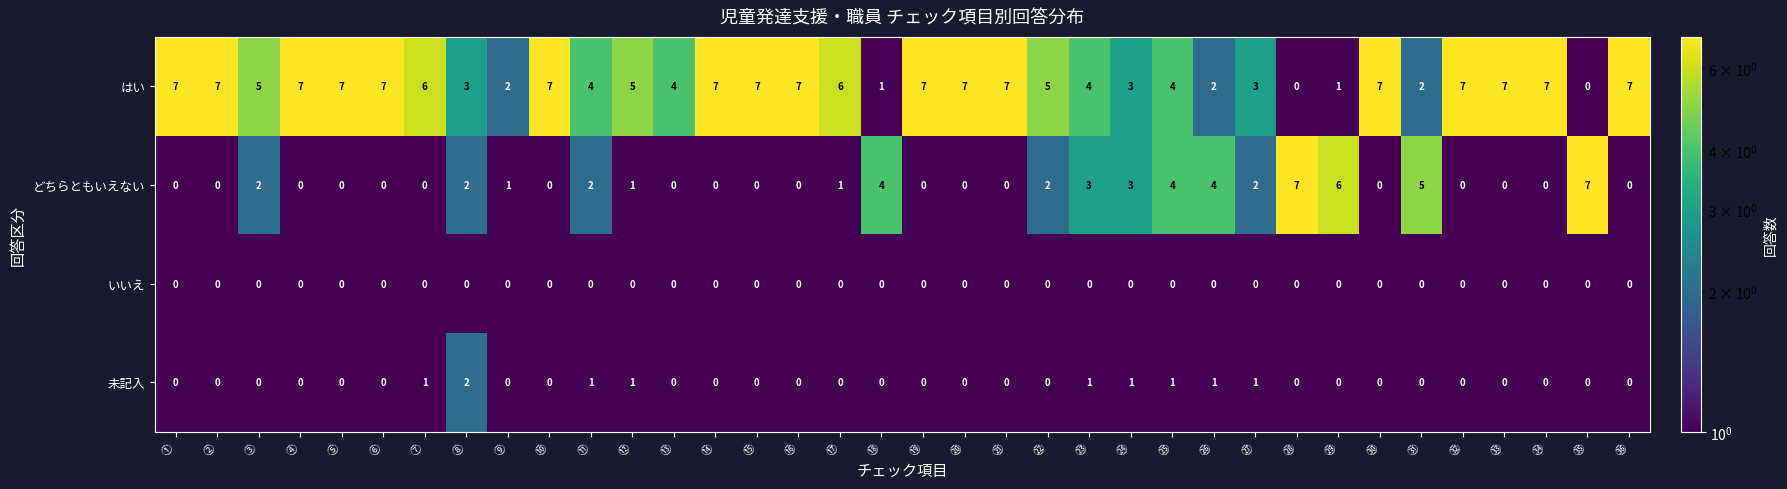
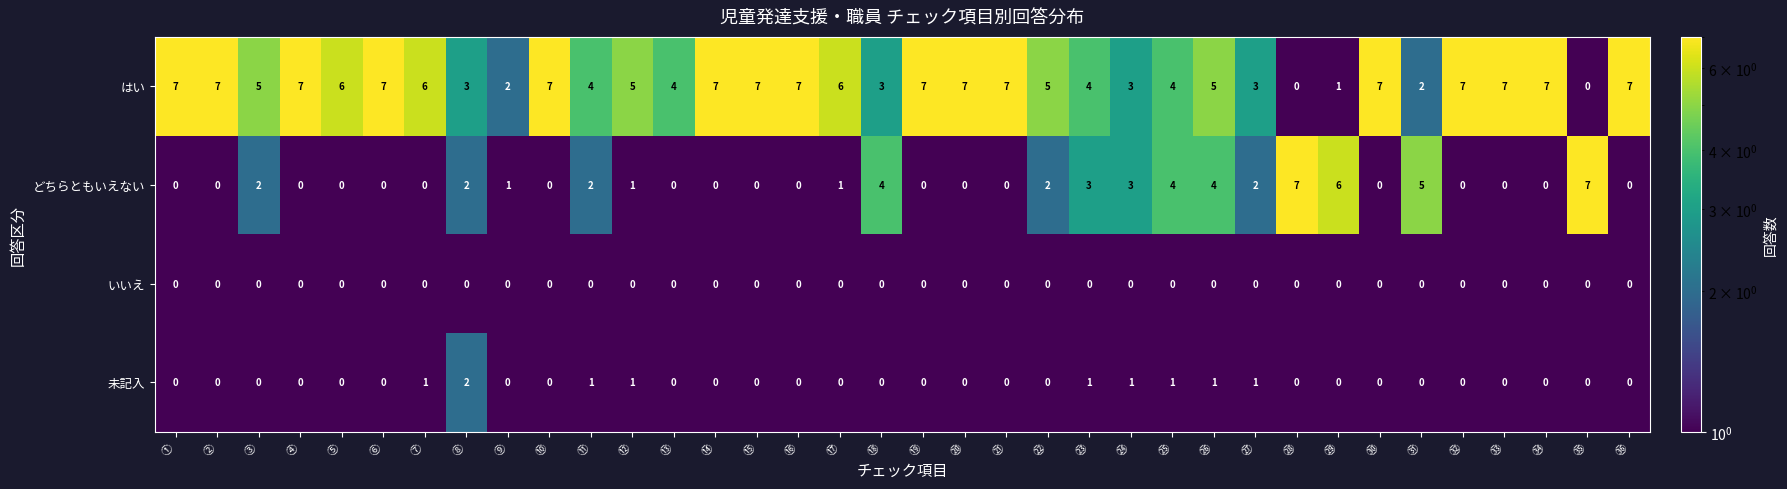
はい, ⑤: 7 -> 6
はい, ⑱: 1 -> 3
はい, ㉖: 2 -> 5
